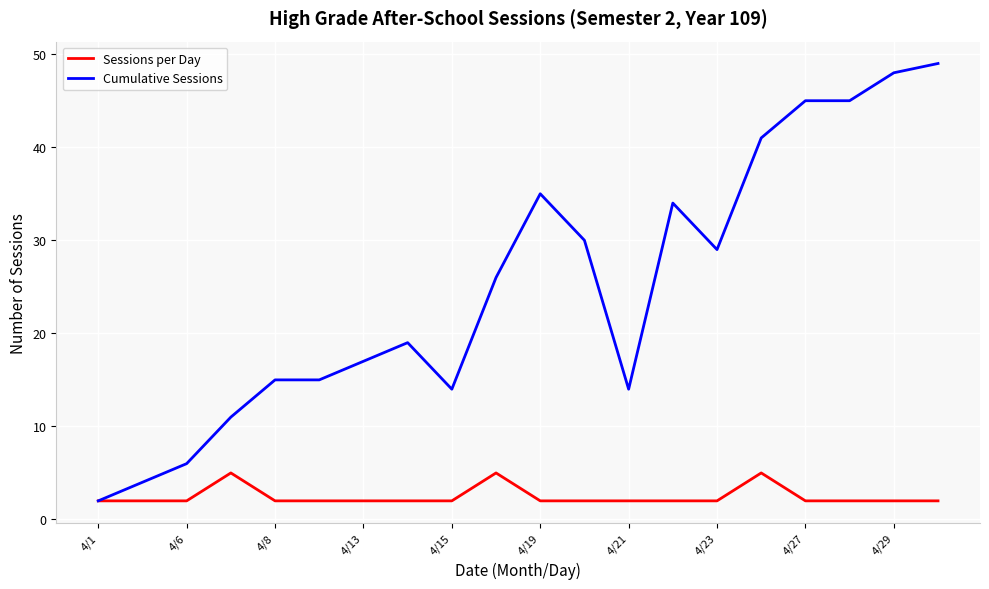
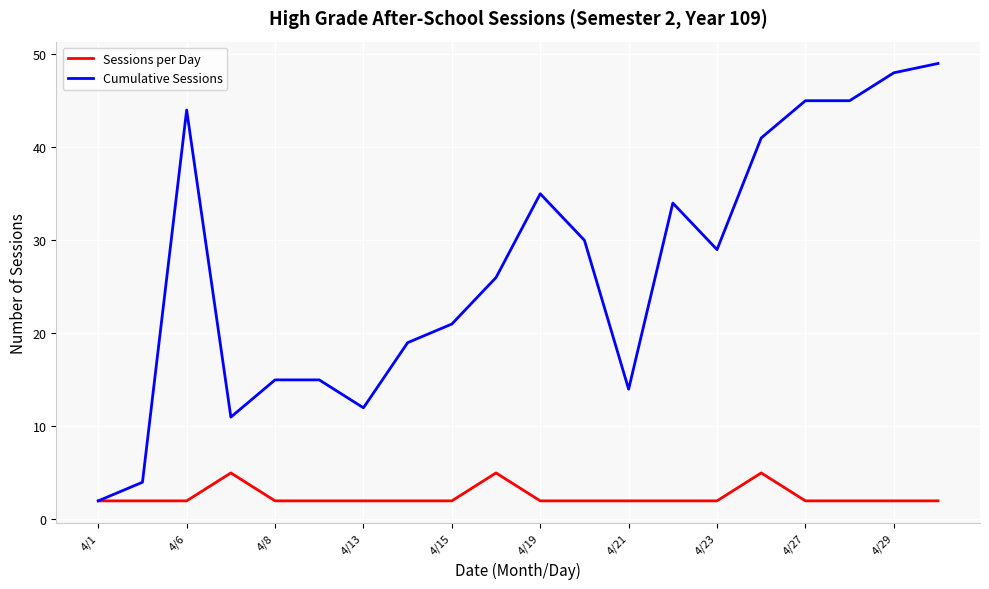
Cumulative Sessions, 4/6: 6 -> 44
Cumulative Sessions, 4/13: 17 -> 12
Cumulative Sessions, 4/15: 14 -> 21
